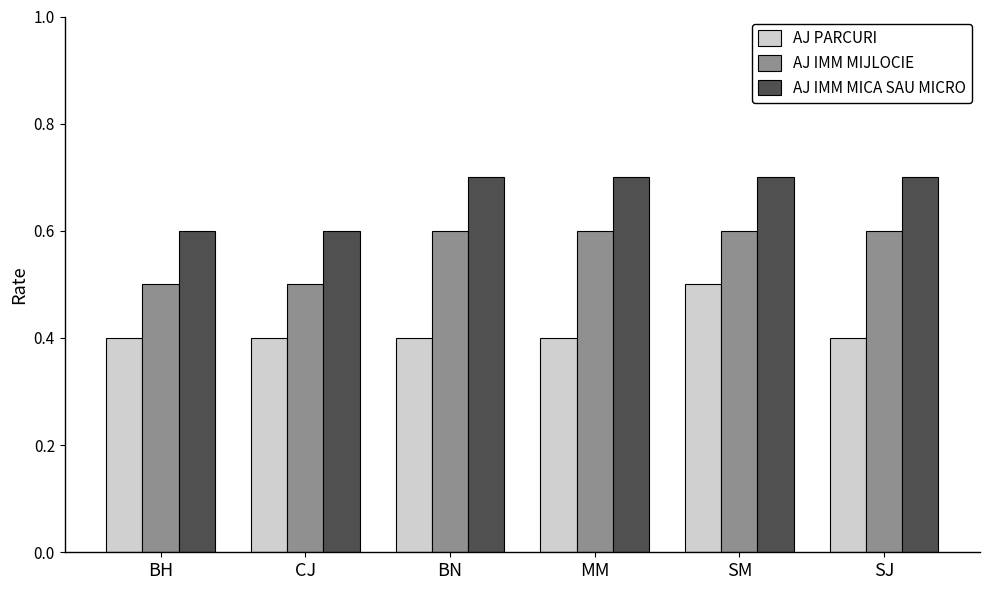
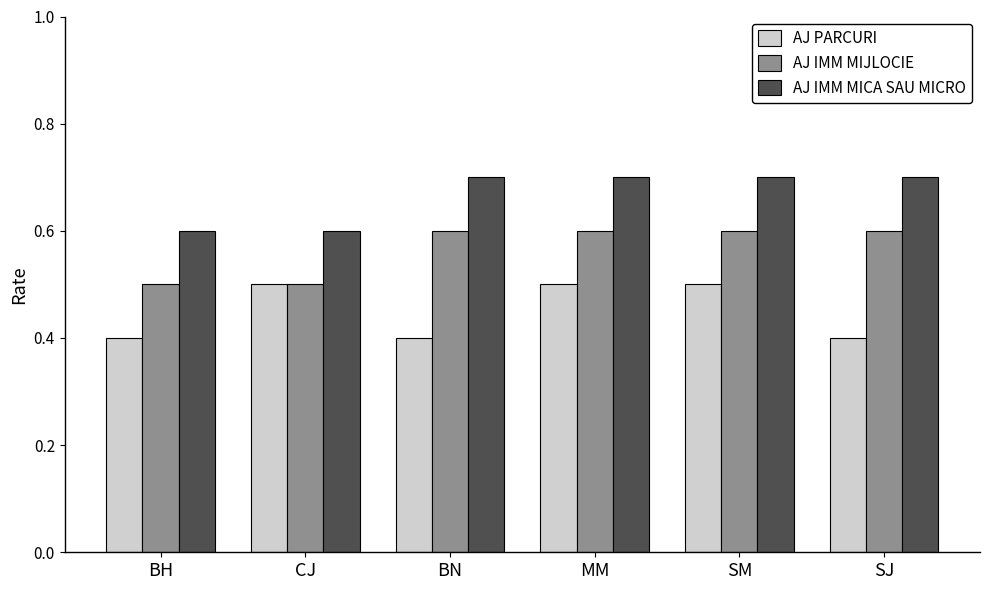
AJ PARCURI, CJ: 0.4 -> 0.5
AJ PARCURI, MM: 0.4 -> 0.5
